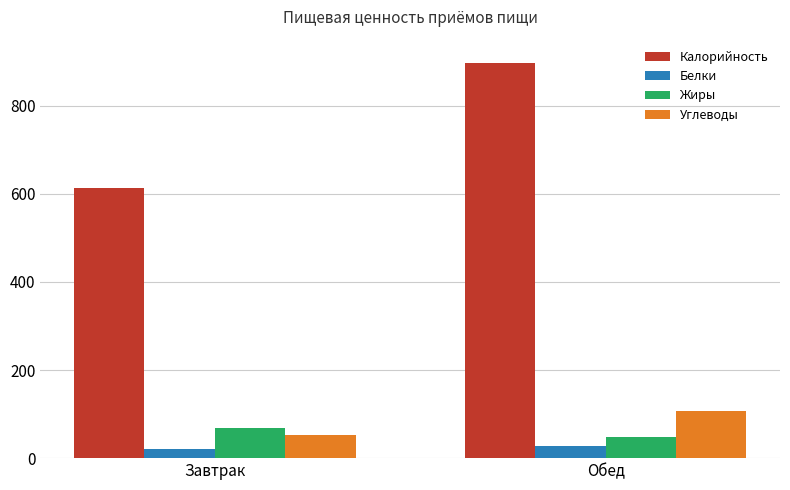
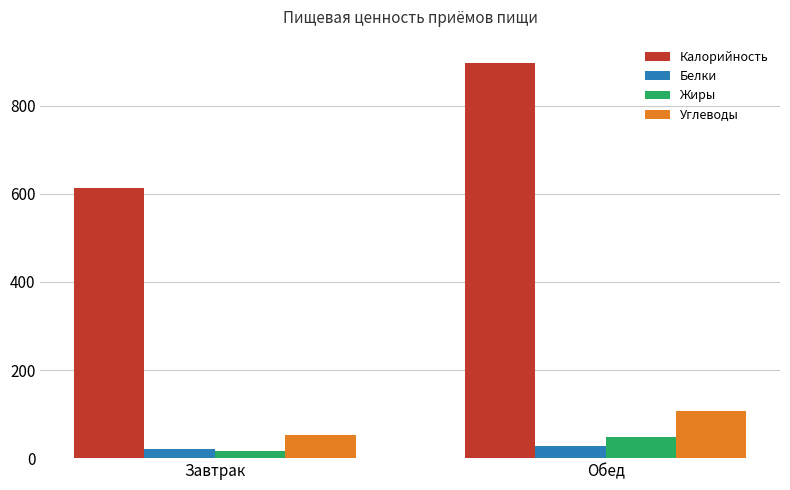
Жиры, Завтрак: 70 -> 20
